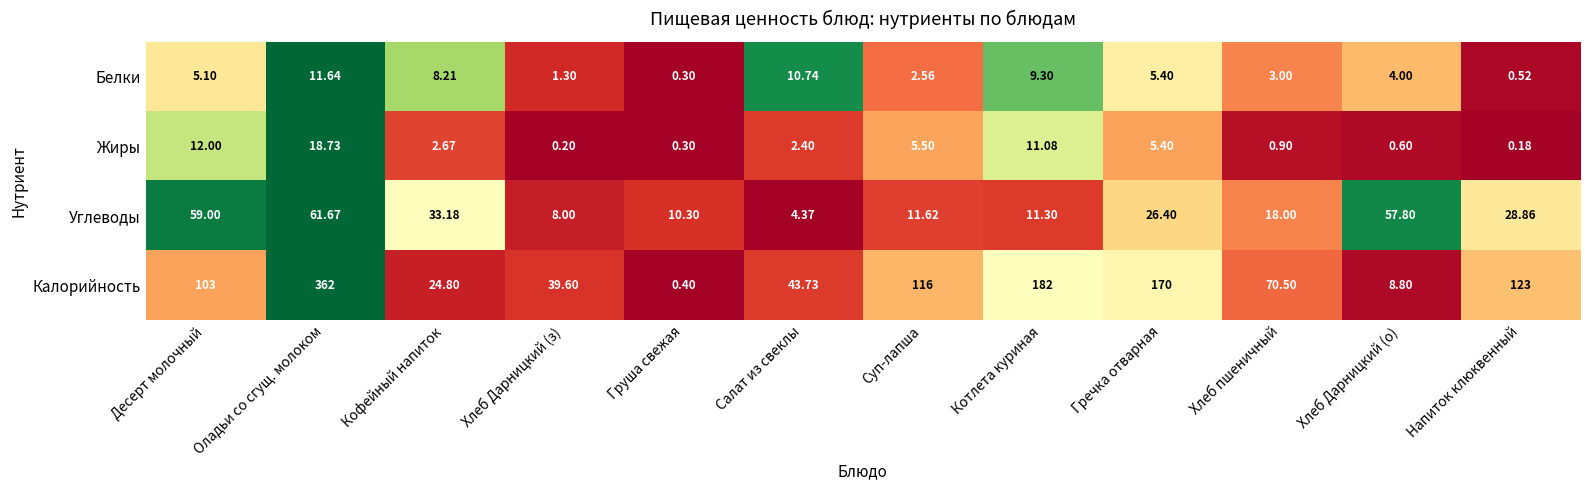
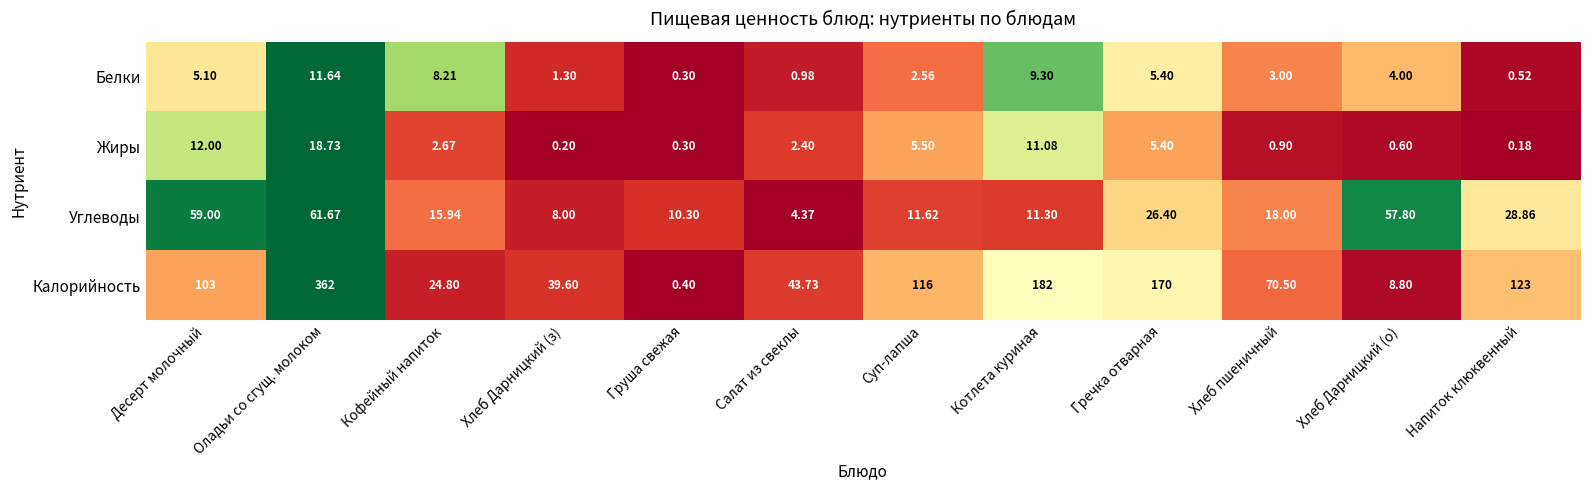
Белки, Салат из свеклы: 10.74 -> 0.98
Углеводы, Кофейный напиток: 33.18 -> 15.94
